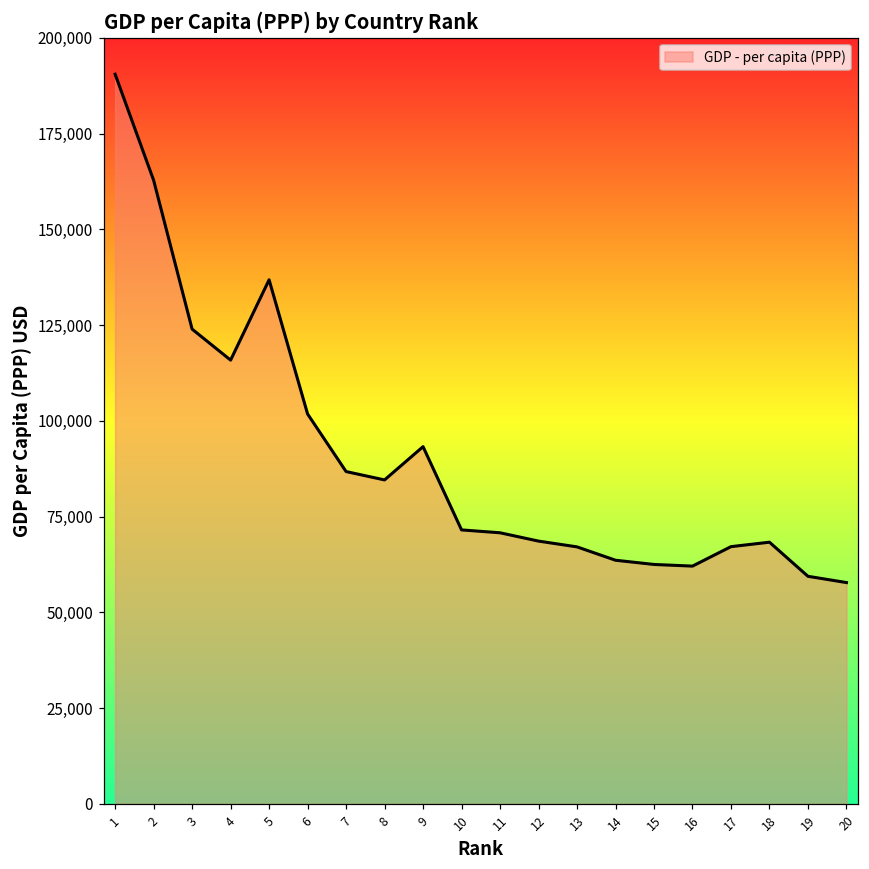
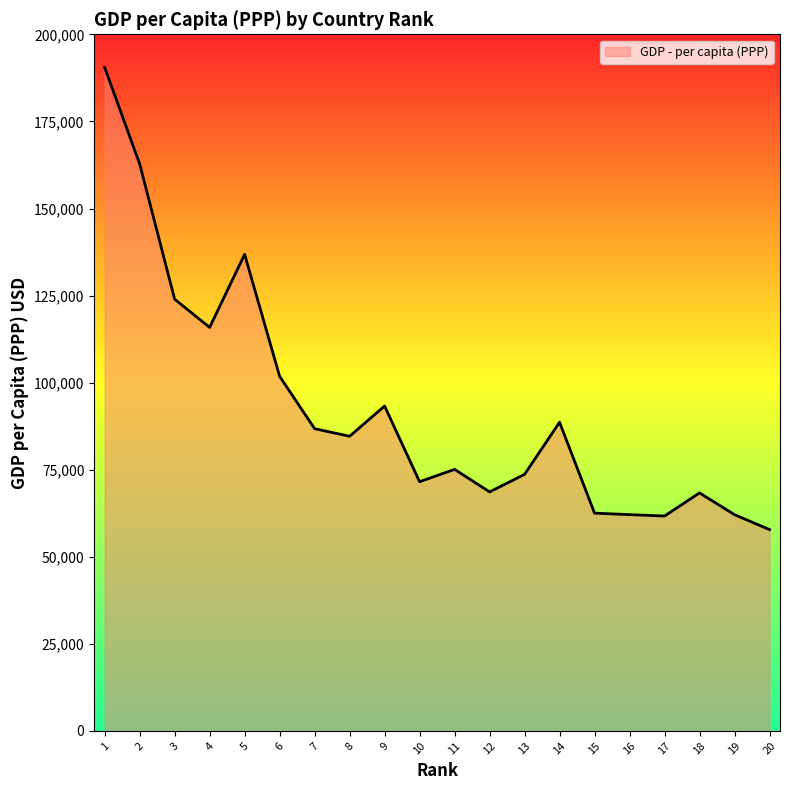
11: 71,000 -> 75,000
13: 67,000 -> 74,000
14: 64,000 -> 89,000
17: 67,000 -> 62,000
19: 59,000 -> 62,000
